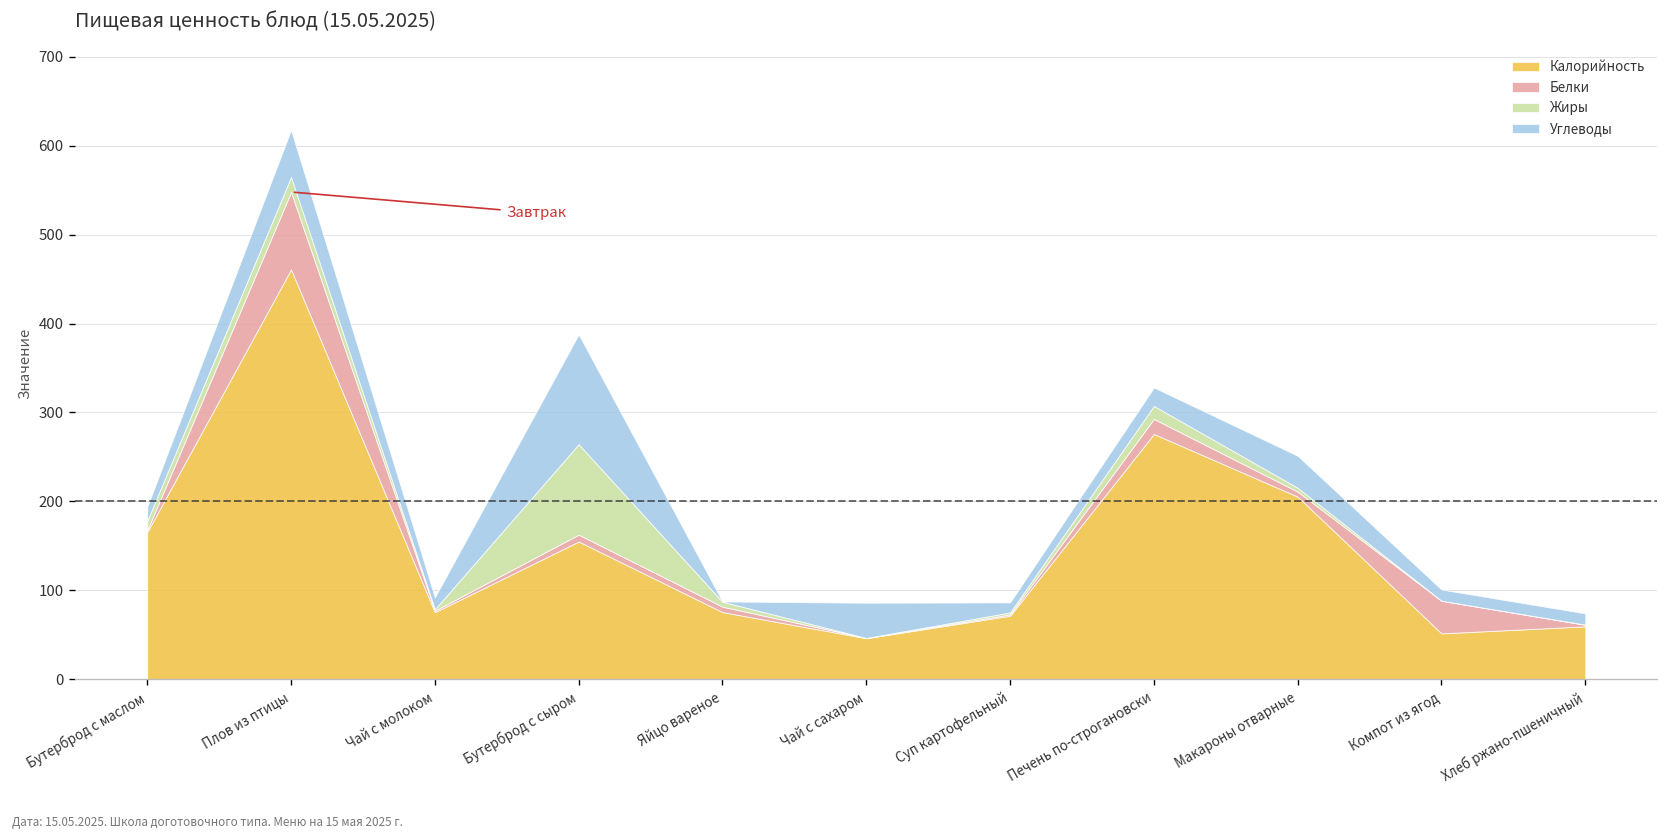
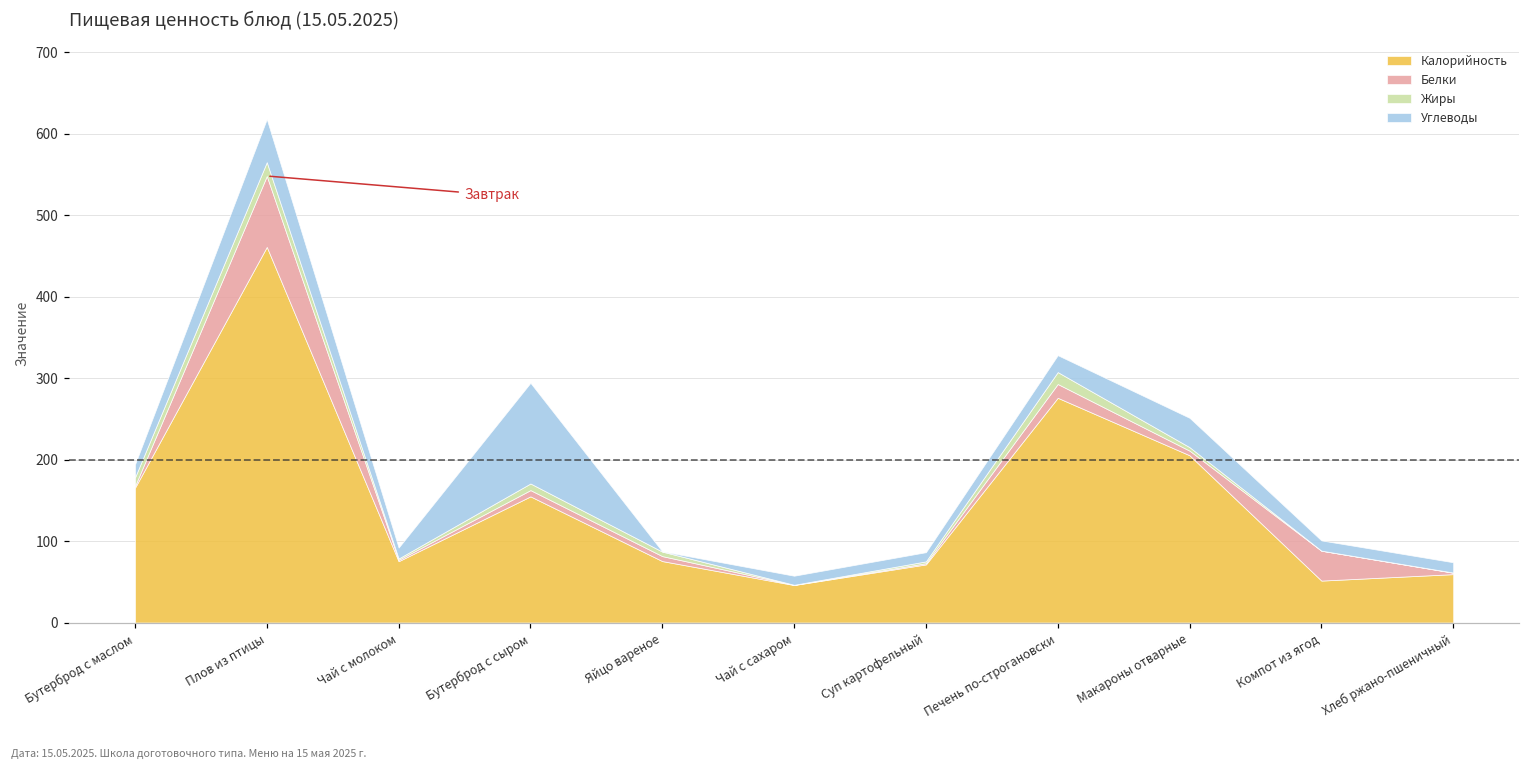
Жиры, Бутерброд с сыром: 100 -> 10
Углеводы, Чай с сахаром: 40 -> 10
